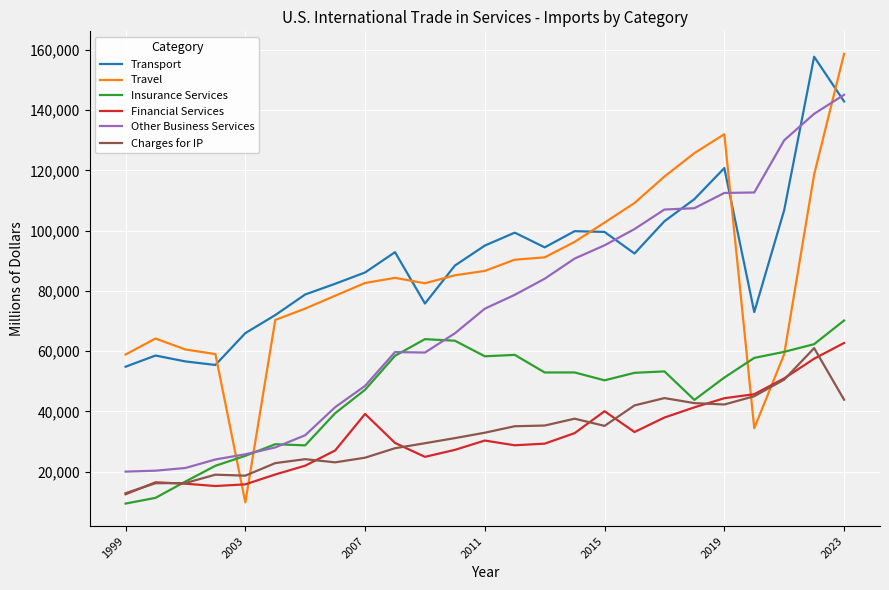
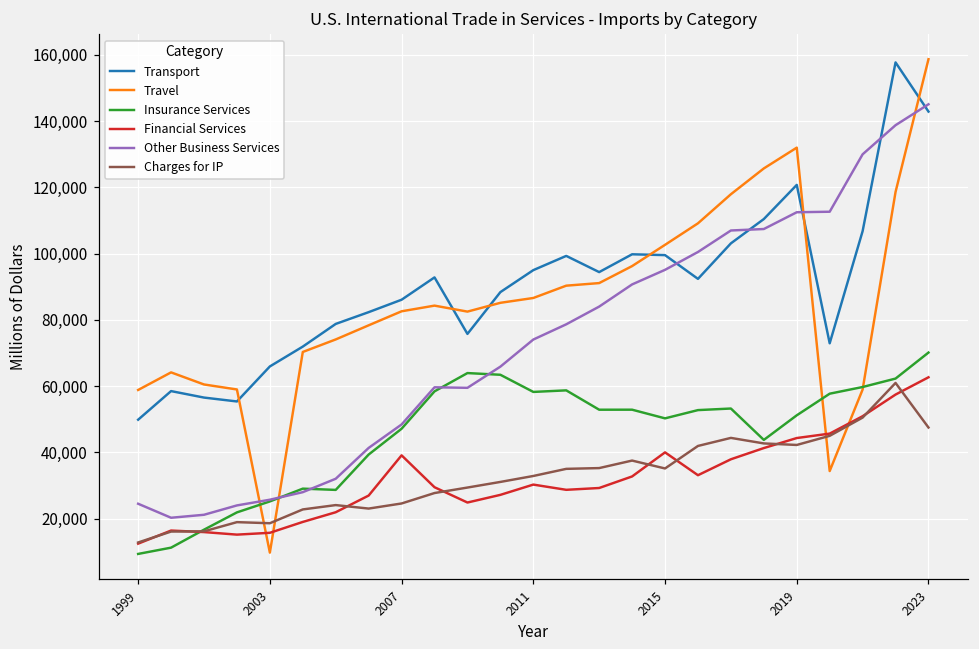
Transport, 1999: 55,000 -> 50,000
Other Business Services, 1999: 20,000 -> 25,000
Charges for IP, 2023: 44,000 -> 48,000
